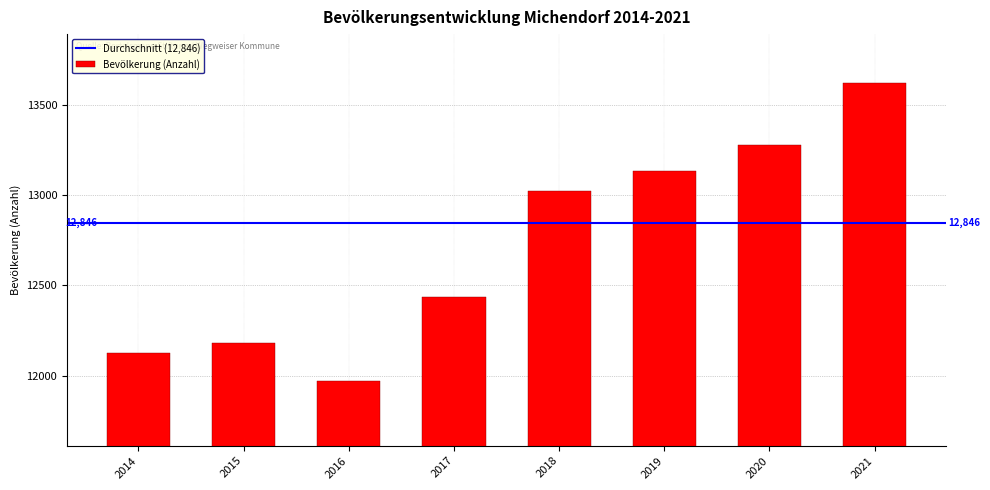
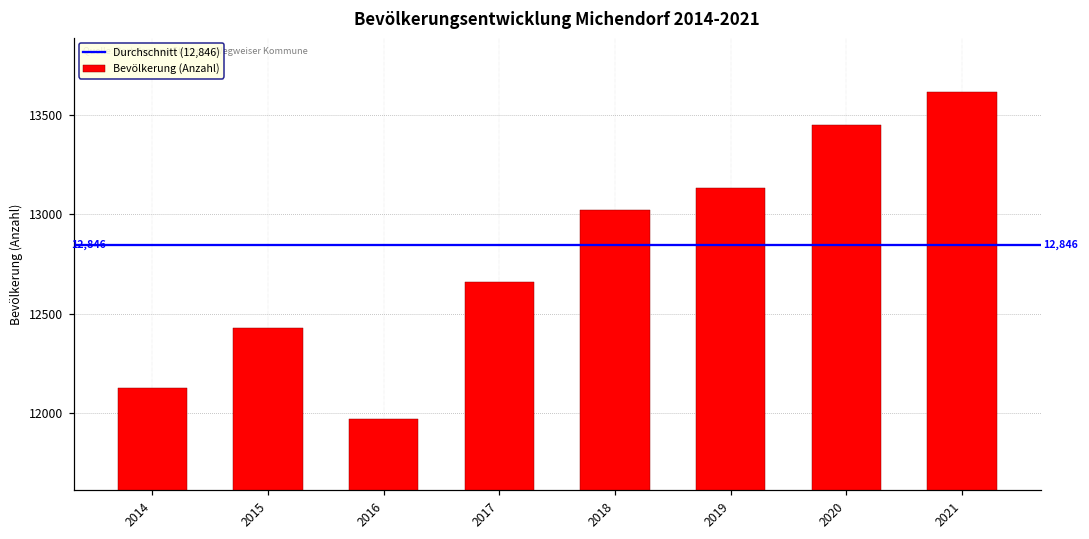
2015: 12180 -> 12430
2017: 12440 -> 12660
2020: 13280 -> 13450
